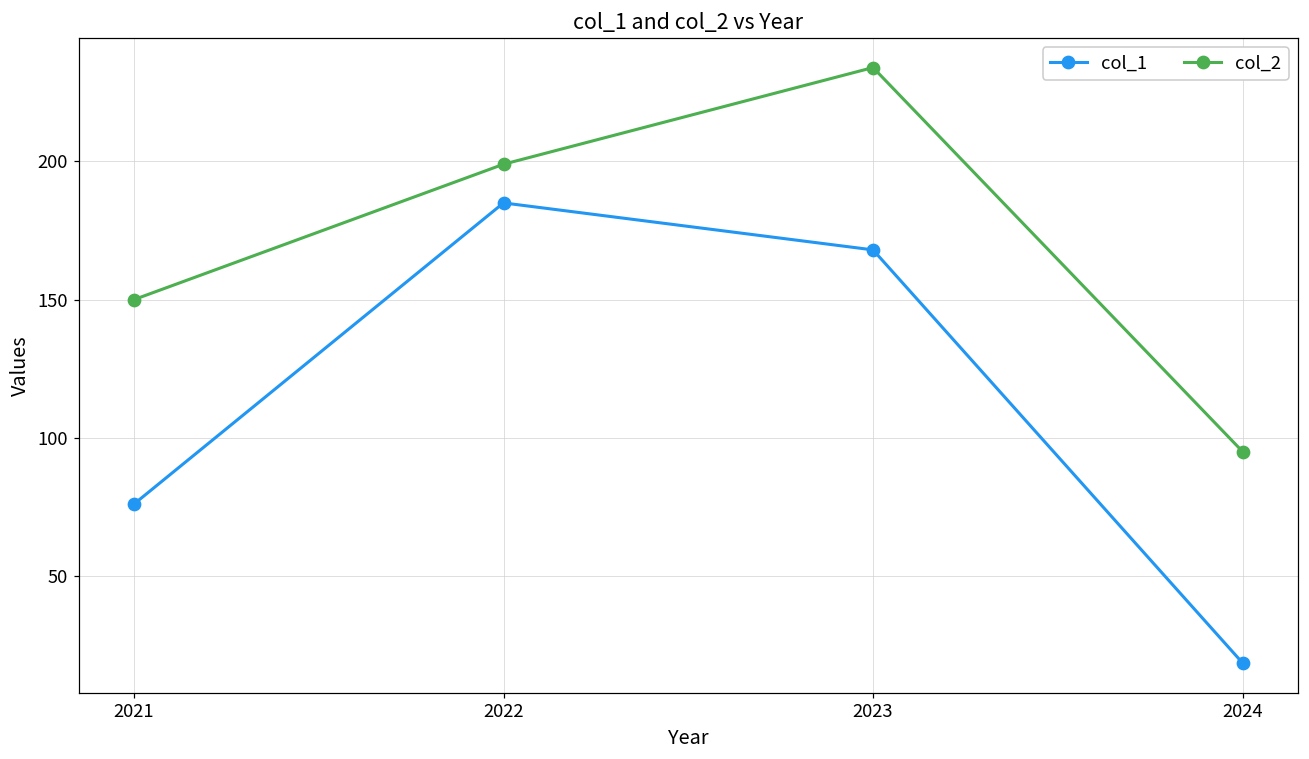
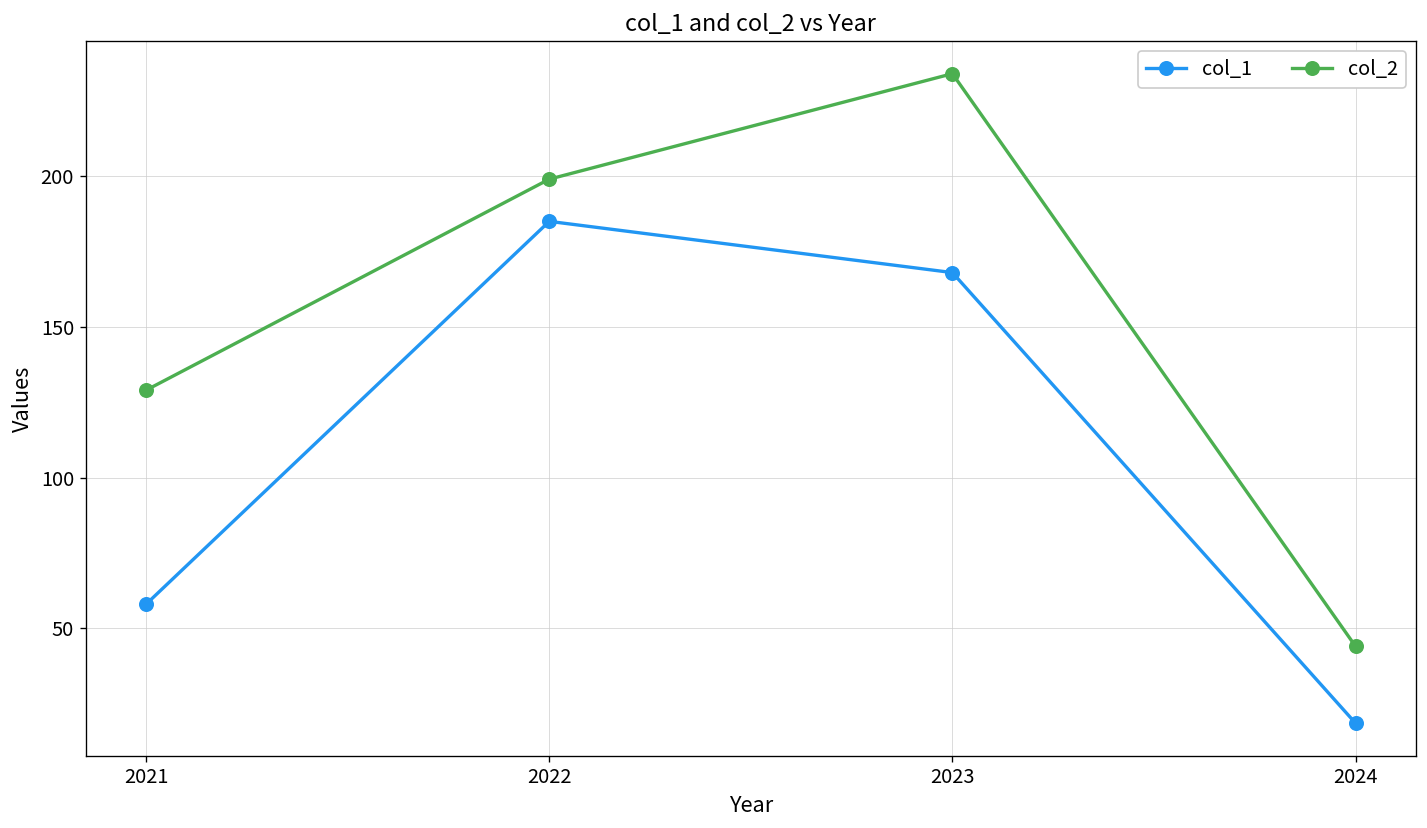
col_1, 2021: 76 -> 58
col_2, 2021: 150 -> 129
col_2, 2024: 95 -> 44
